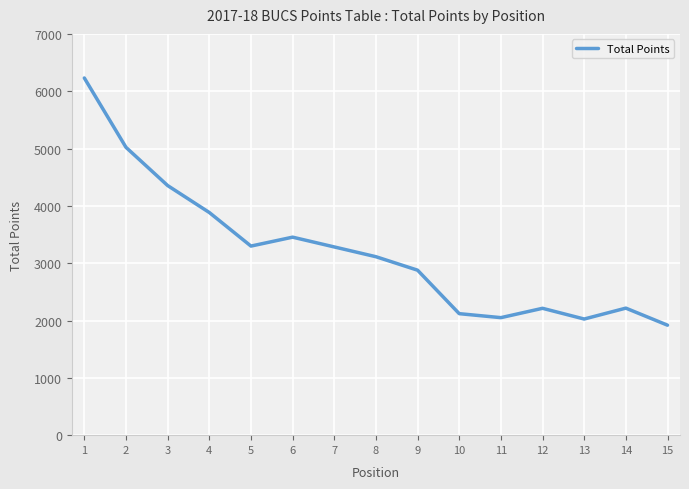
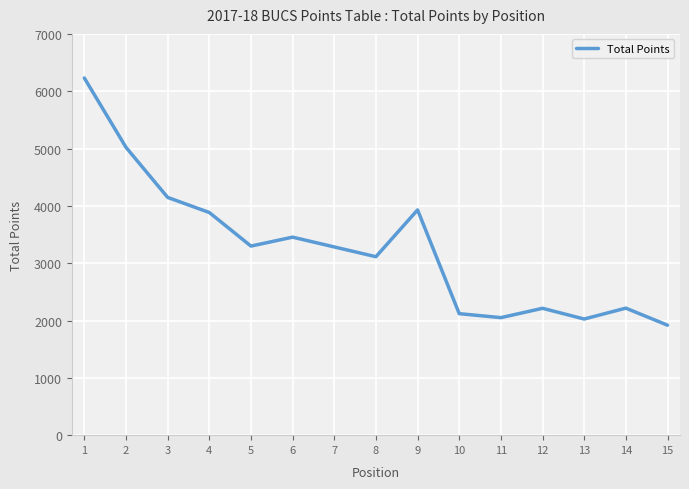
3: 4400 -> 4100
9: 2900 -> 3900
